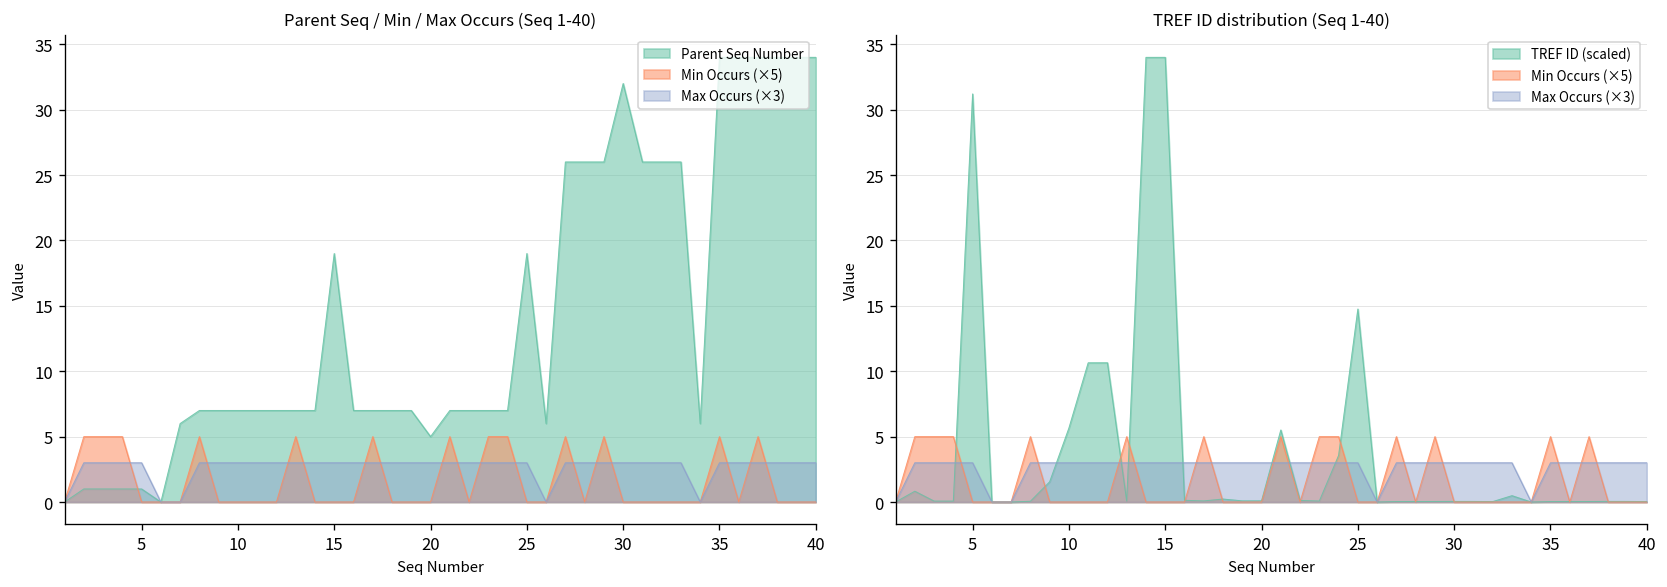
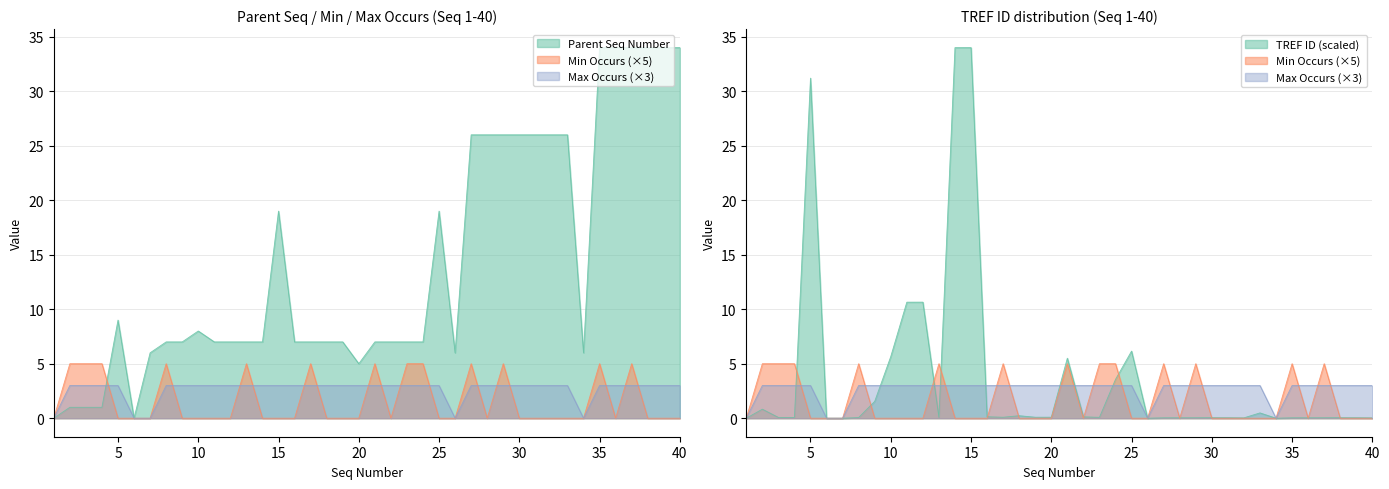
Parent Seq / Min / Max Occurs (Seq 1-40), Parent Seq Number, 5: 1 -> 9
Parent Seq / Min / Max Occurs (Seq 1-40), Parent Seq Number, 10: 7 -> 8
Parent Seq / Min / Max Occurs (Seq 1-40), Parent Seq Number, 30: 32 -> 26
TREF ID distribution (Seq 1-40), TREF ID (scaled), 25: 14.8 -> 6.2
